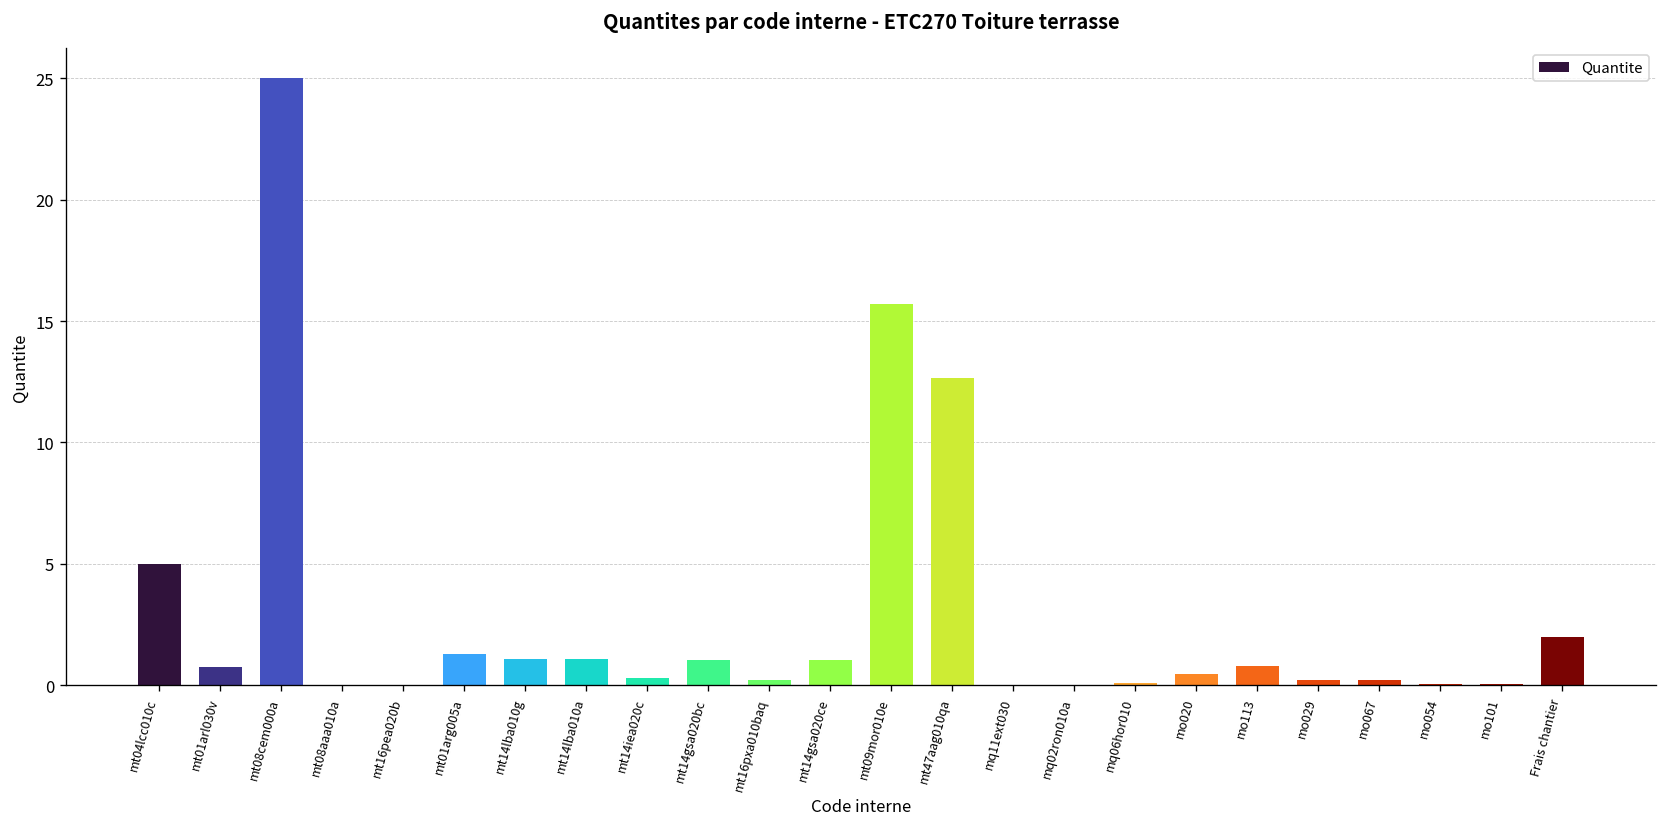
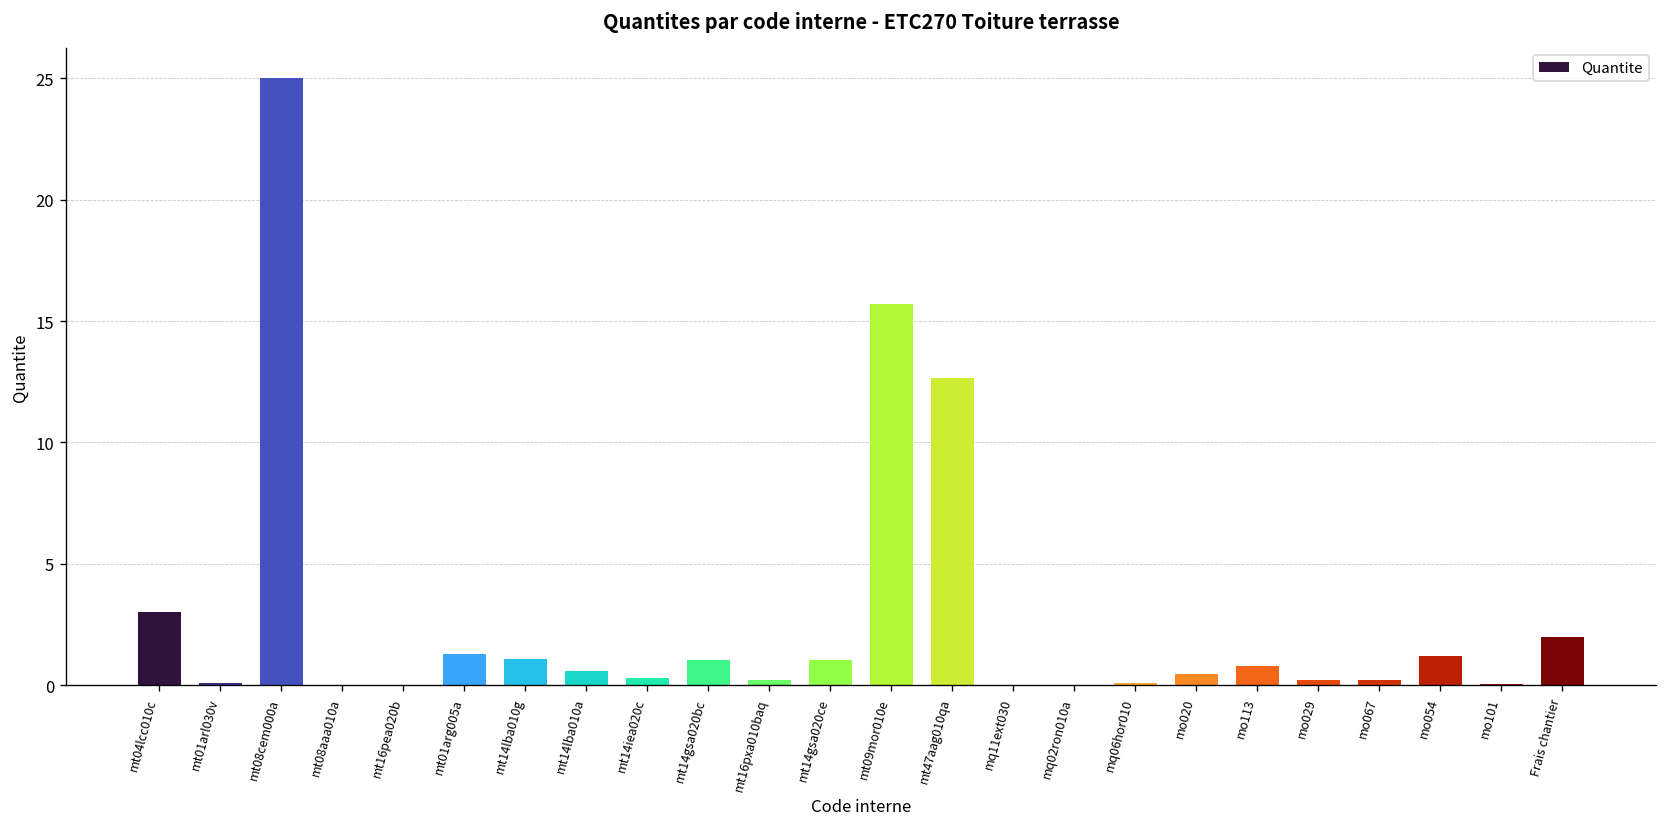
mt04lcc010c: 5 -> 3
mt01arl030v: 0.8 -> 0.1
mt14lba010a: 1.1 -> 0.6
mo054: 0.1 -> 1.2
